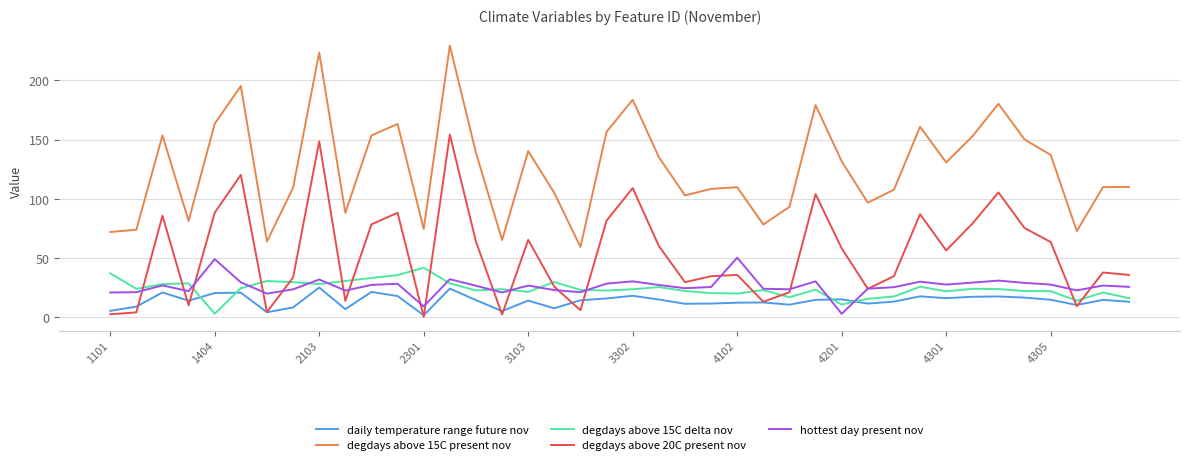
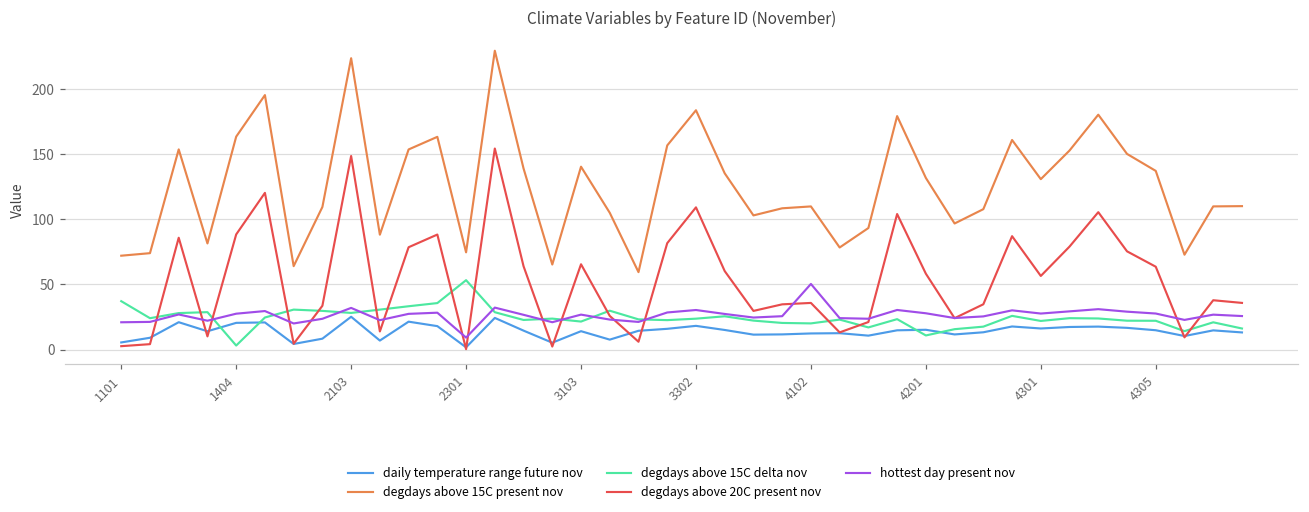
hottest day present nov, 1404: 49 -> 28
degdays above 15C delta nov, 2301: 42 -> 53
hottest day present nov, 4201: 3 -> 28
